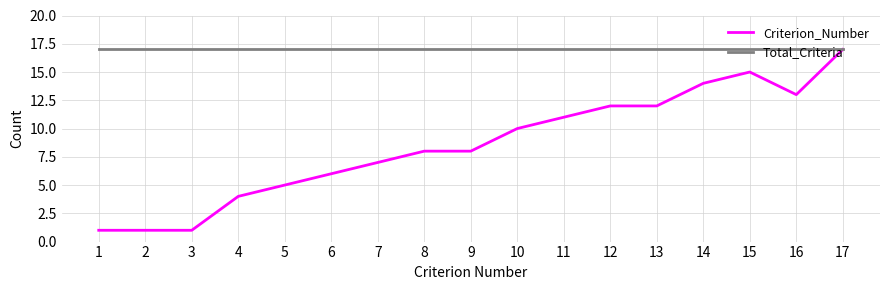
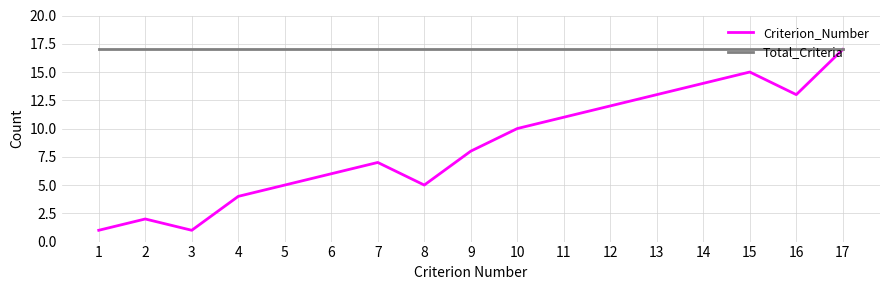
Criterion_Number, 2: 1 -> 2
Criterion_Number, 8: 8 -> 5
Criterion_Number, 13: 12 -> 13
